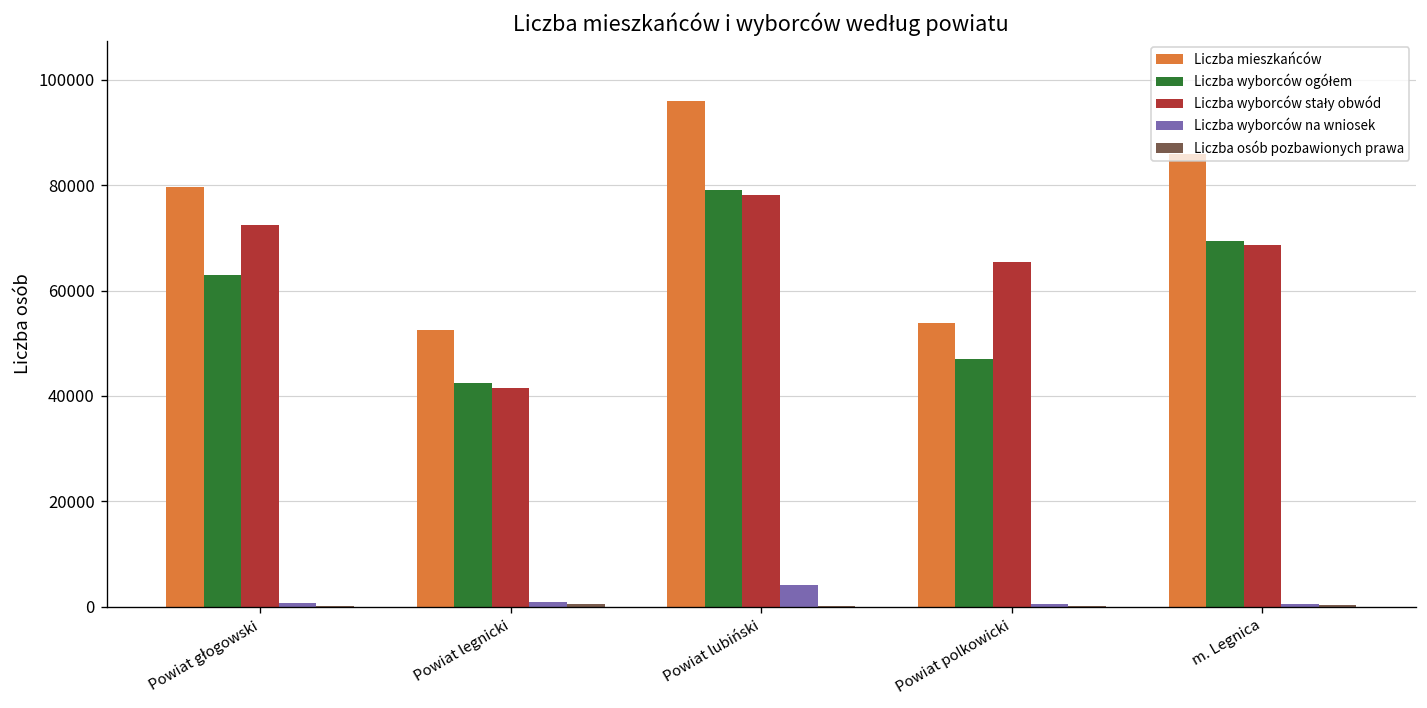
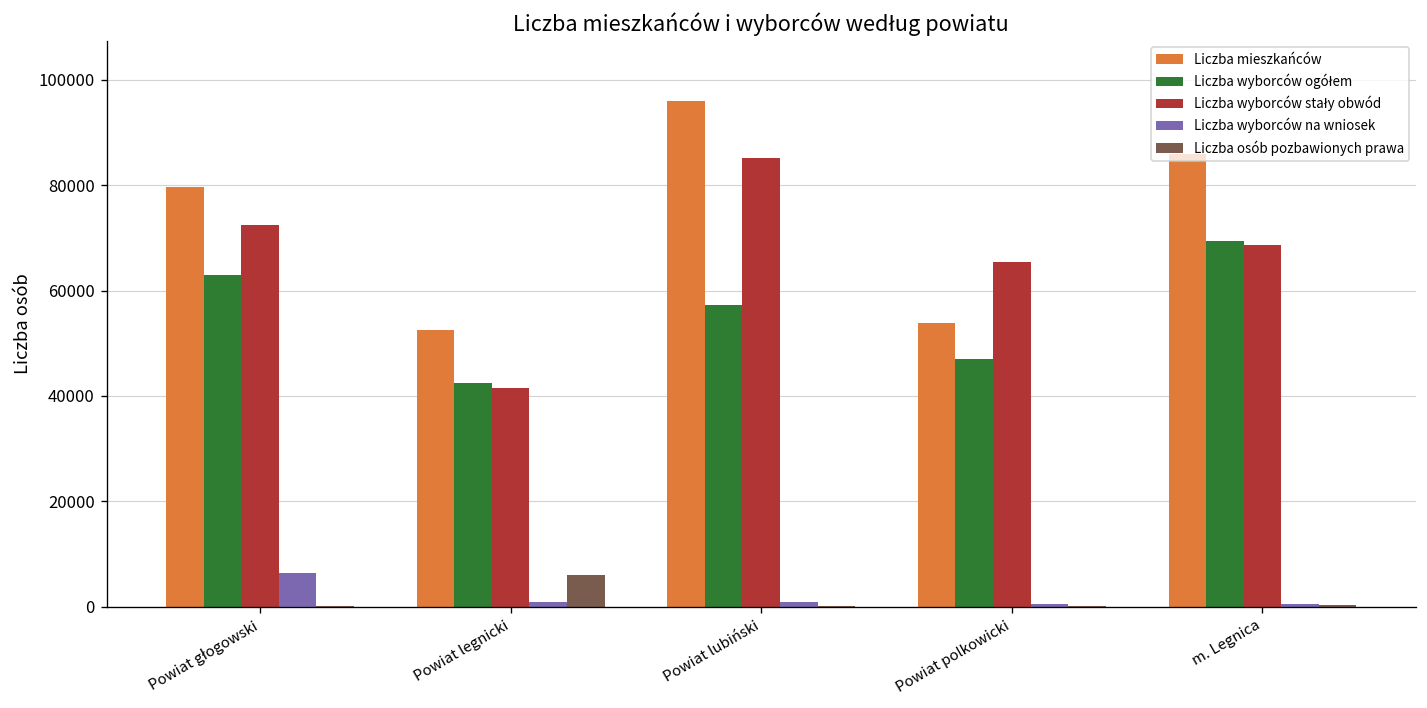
Liczba wyborców na wniosek, Powiat głogowski: 1000 -> 6000
Liczba osób pozbawionych prawa, Powiat legnicki: 1000 -> 6000
Liczba wyborców ogółem, Powiat lubiński: 79000 -> 57000
Liczba wyborców stały obwód, Powiat lubiński: 78000 -> 85000
Liczba wyborców na wniosek, Powiat lubiński: 4000 -> 1000
